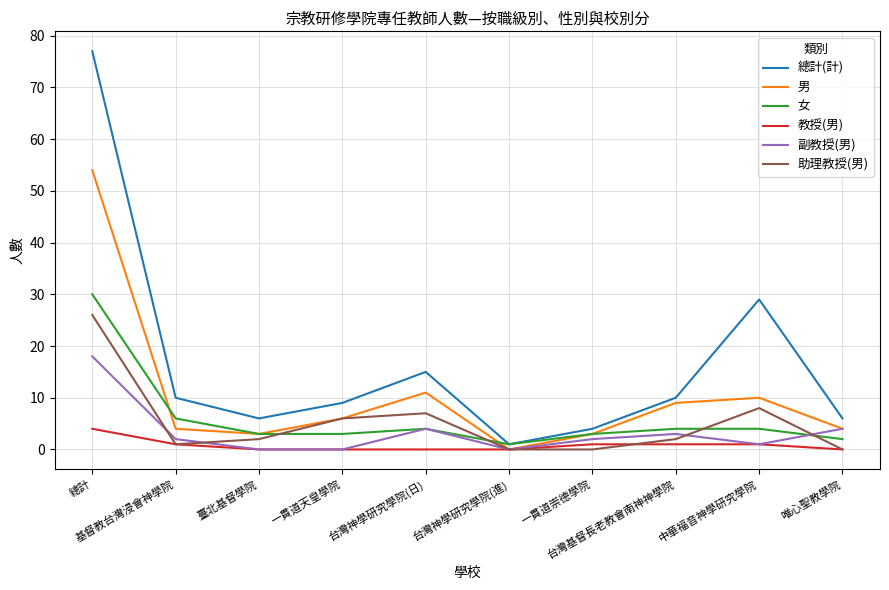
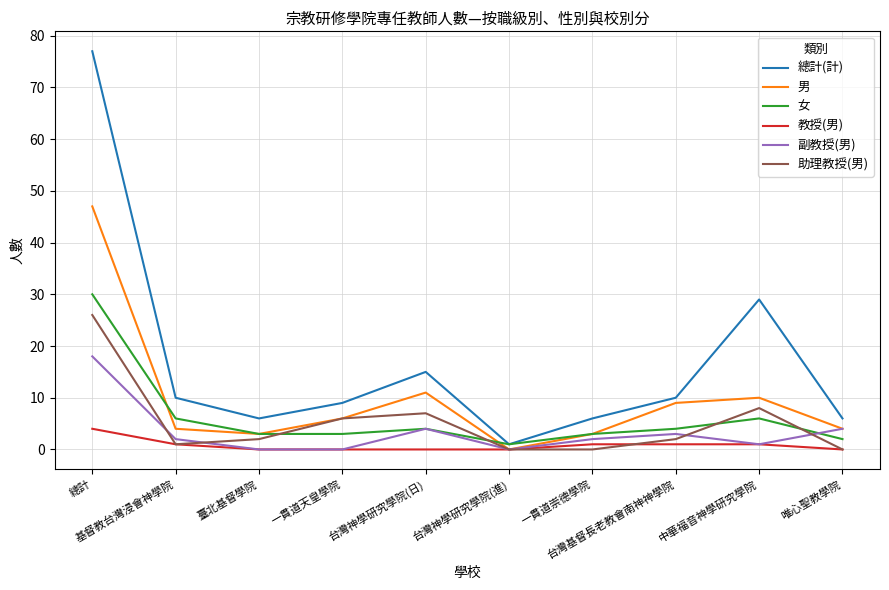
男, 總計: 54 -> 47
總計(計), 一貫道崇德學院: 4 -> 6
女, 中華福音神學研究學院: 4 -> 6
